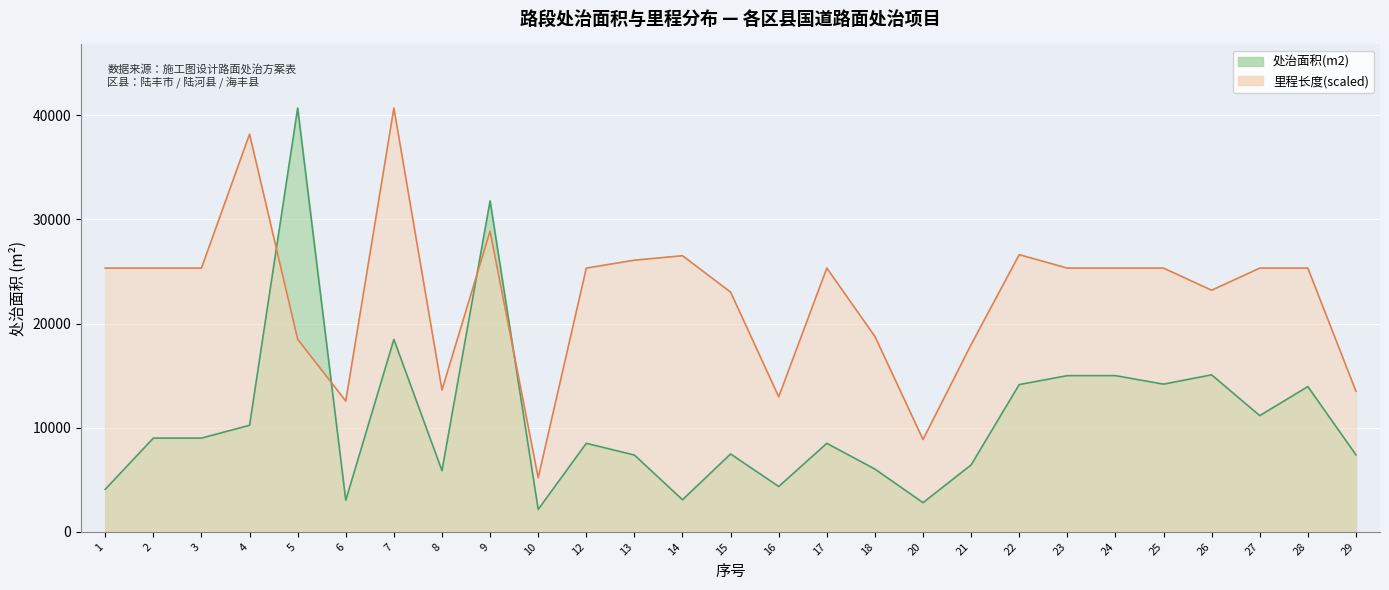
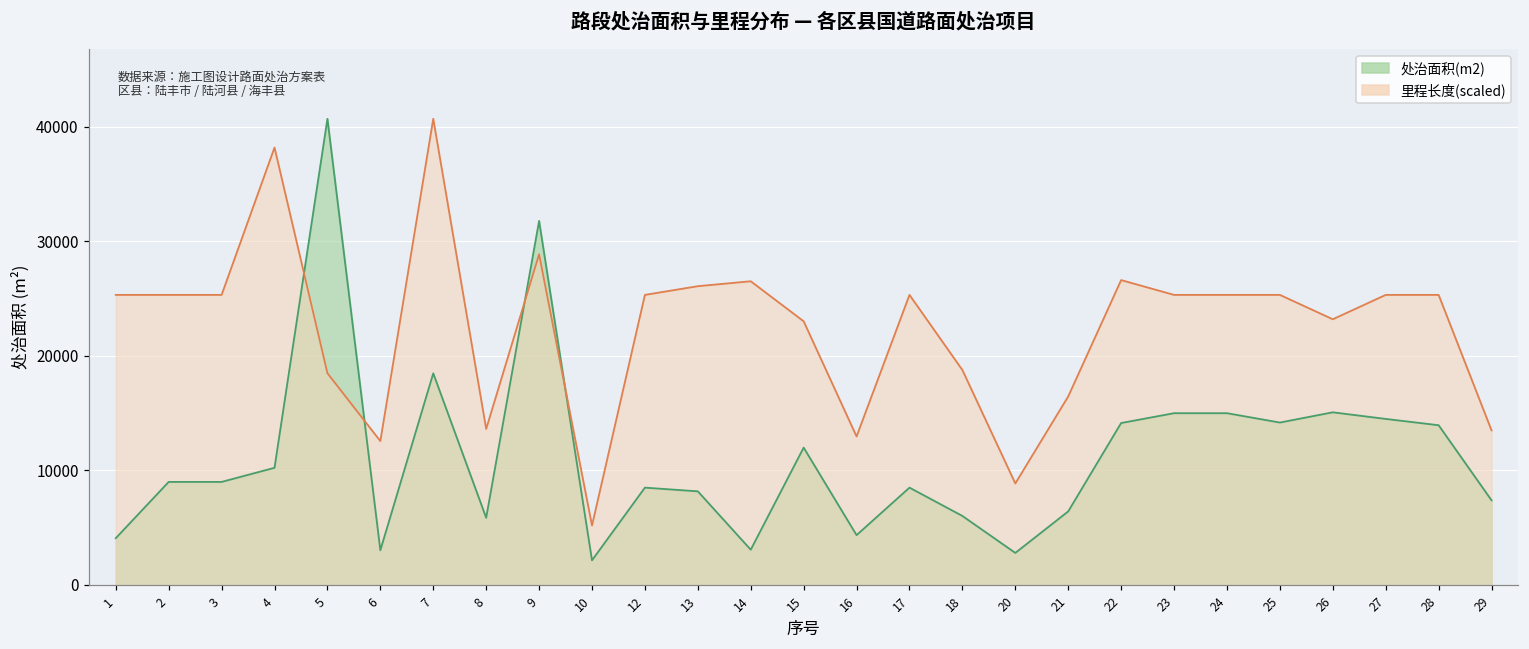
处治面积(m2), 13: 7400 -> 8200
处治面积(m2), 15: 7500 -> 12000
里程长度(scaled), 21: 18000 -> 16500
处治面积(m2), 27: 11200 -> 14500
